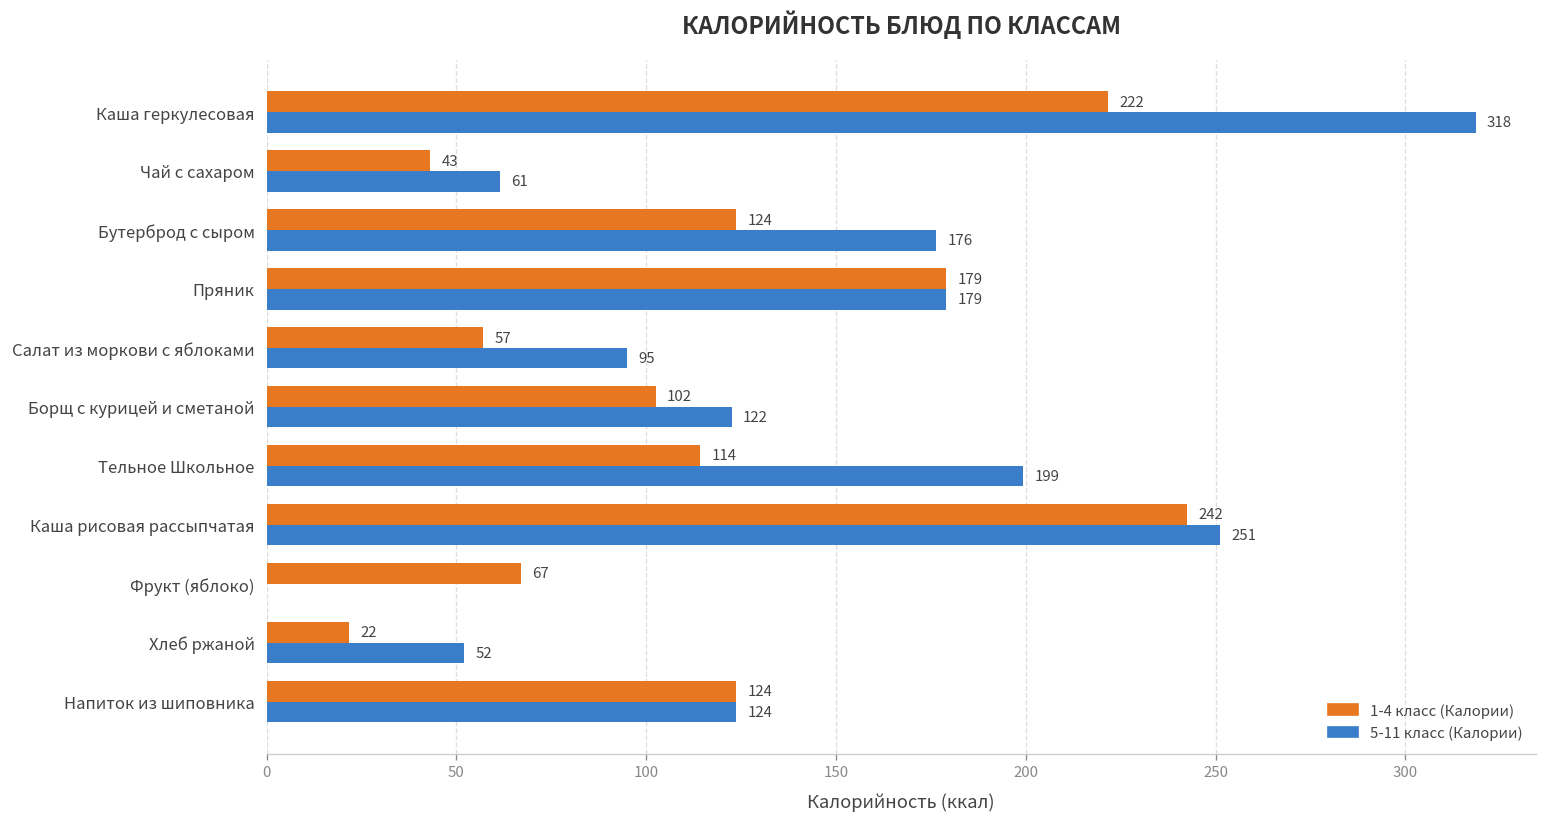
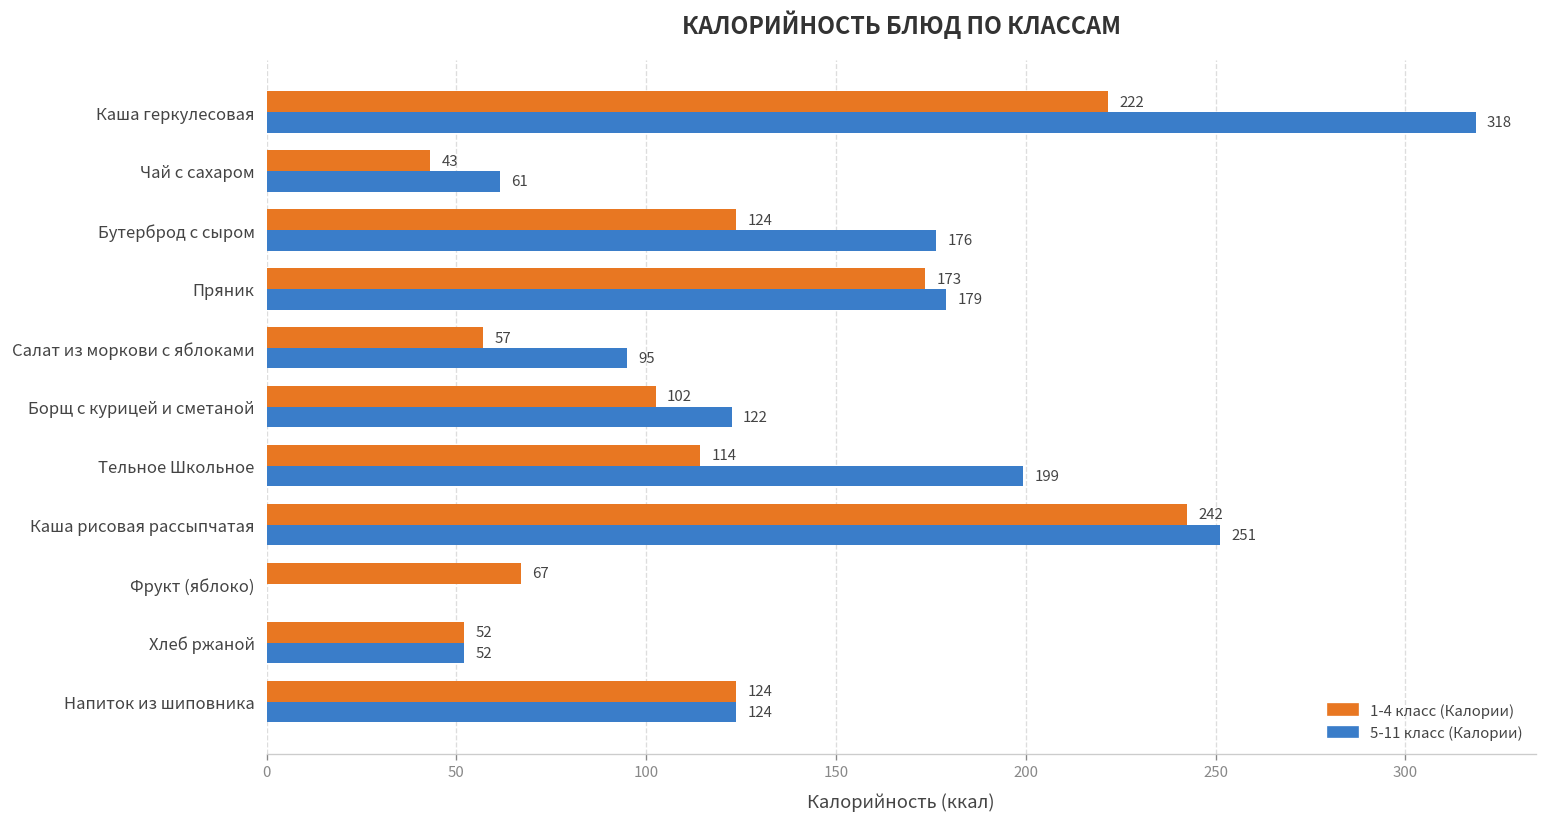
1-4 класс (Калории), Пряник: 179 -> 173
1-4 класс (Калории), Хлеб ржаной: 22 -> 52
